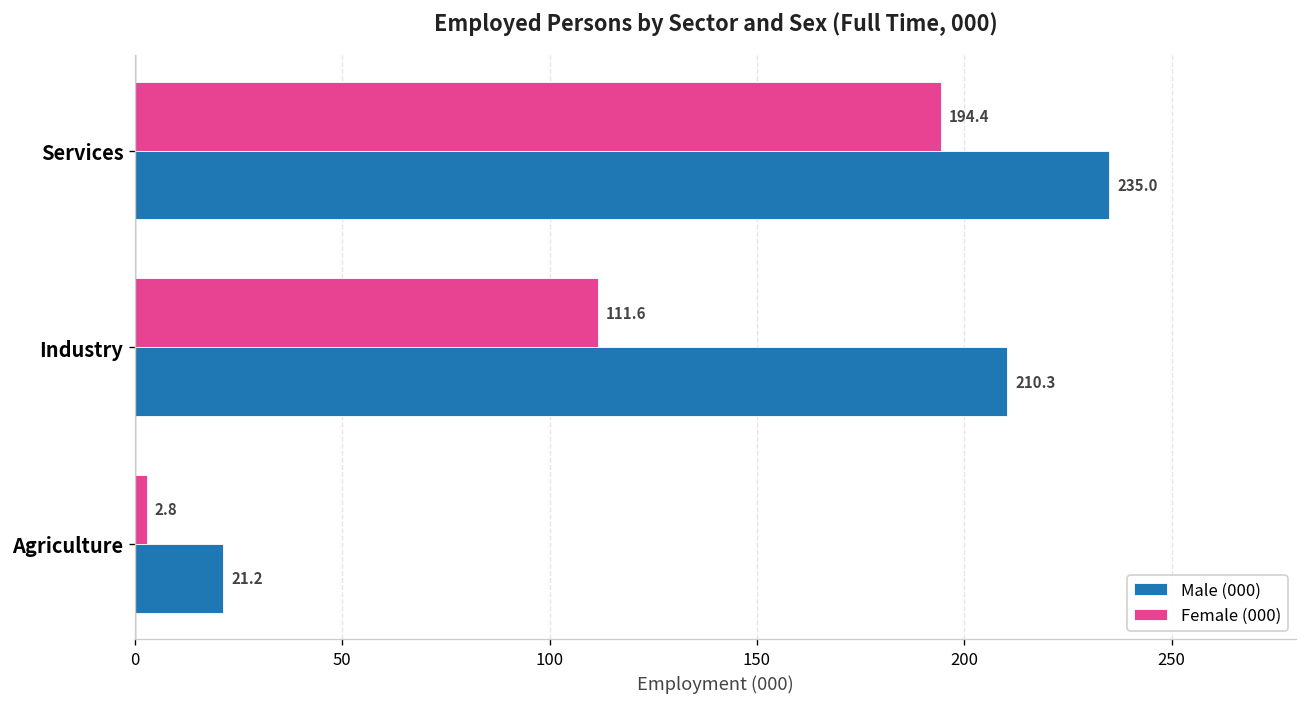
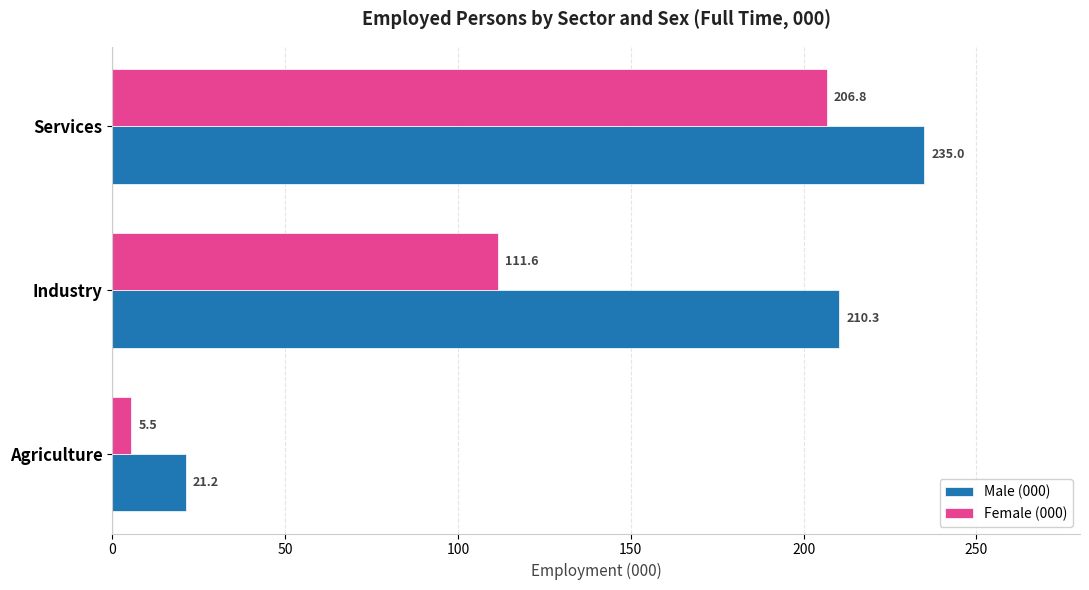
Female (000), Services: 194.4 -> 206.8
Female (000), Agriculture: 2.8 -> 5.5
